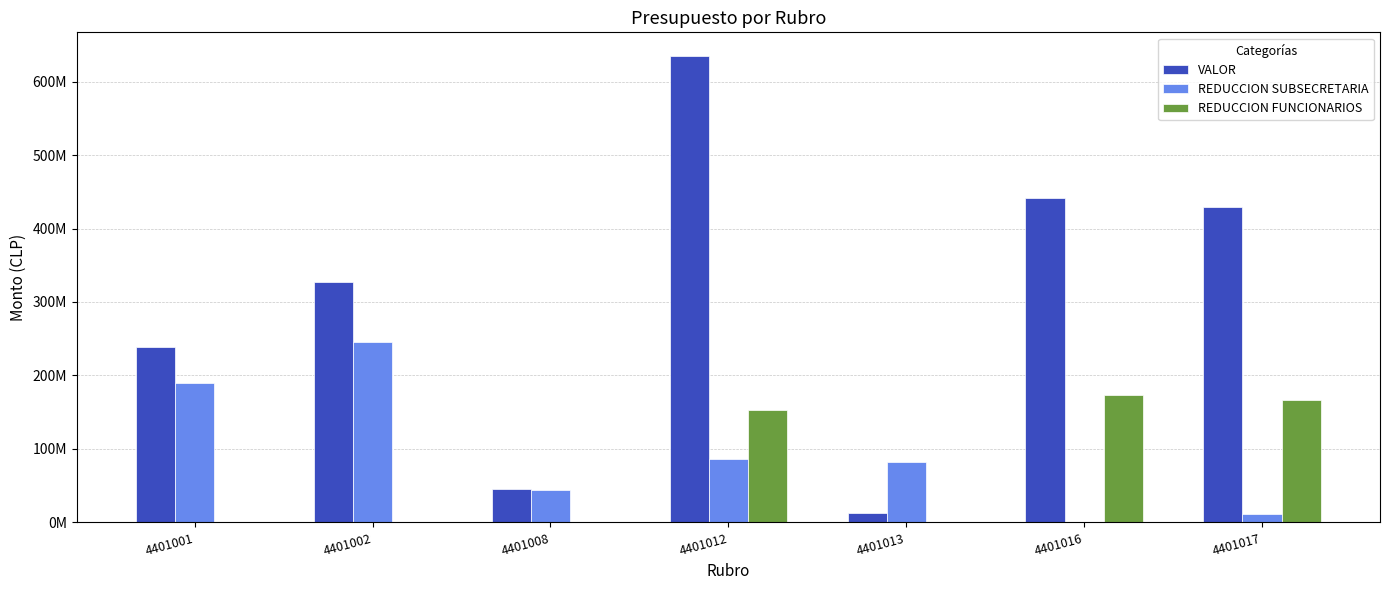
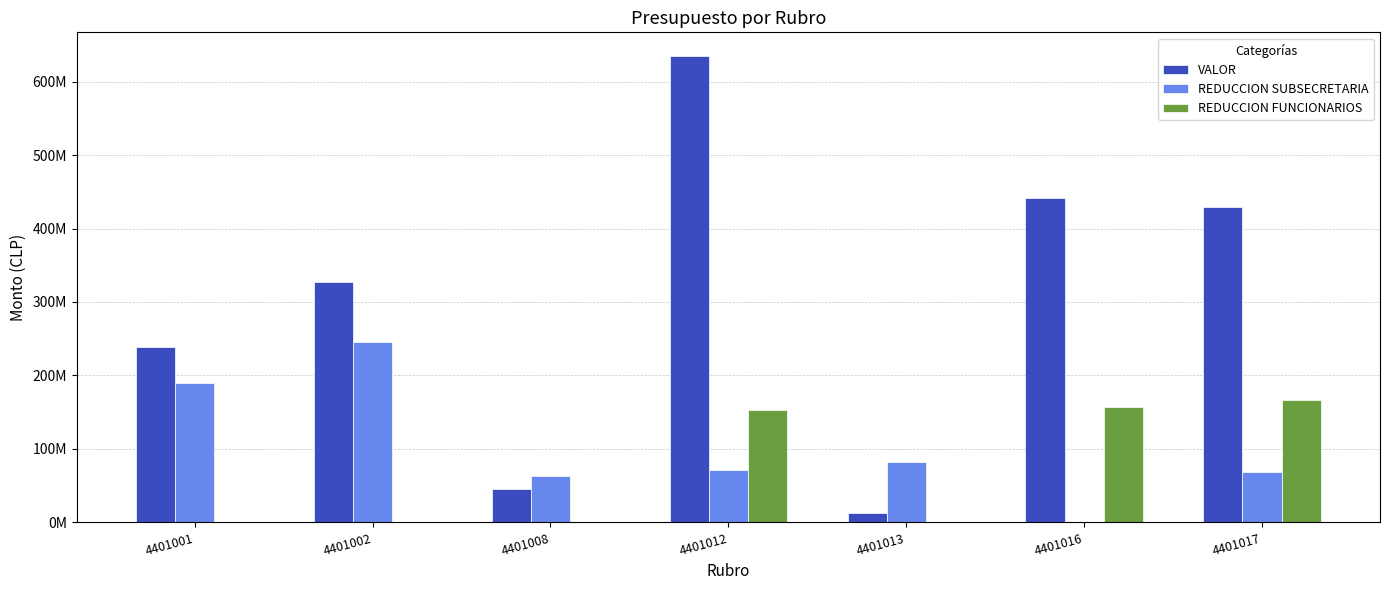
REDUCCION SUBSECRETARIA, 4401008: 40000000 -> 60000000
REDUCCION SUBSECRETARIA, 4401012: 90000000 -> 70000000
REDUCCION FUNCIONARIOS, 4401016: 170000000 -> 160000000
REDUCCION SUBSECRETARIA, 4401017: 10000000 -> 70000000
